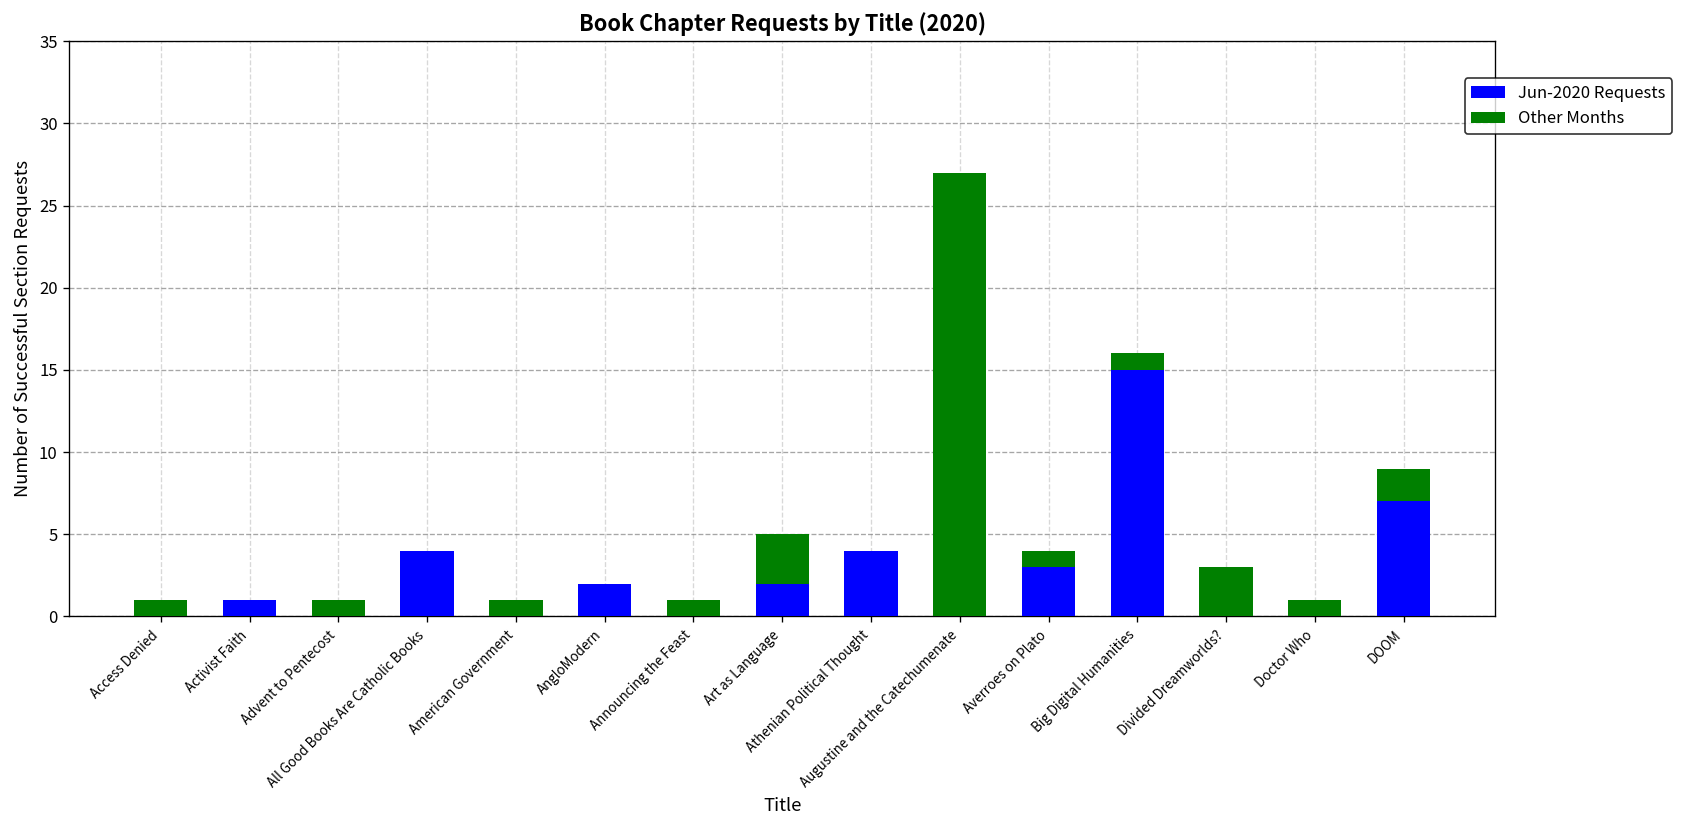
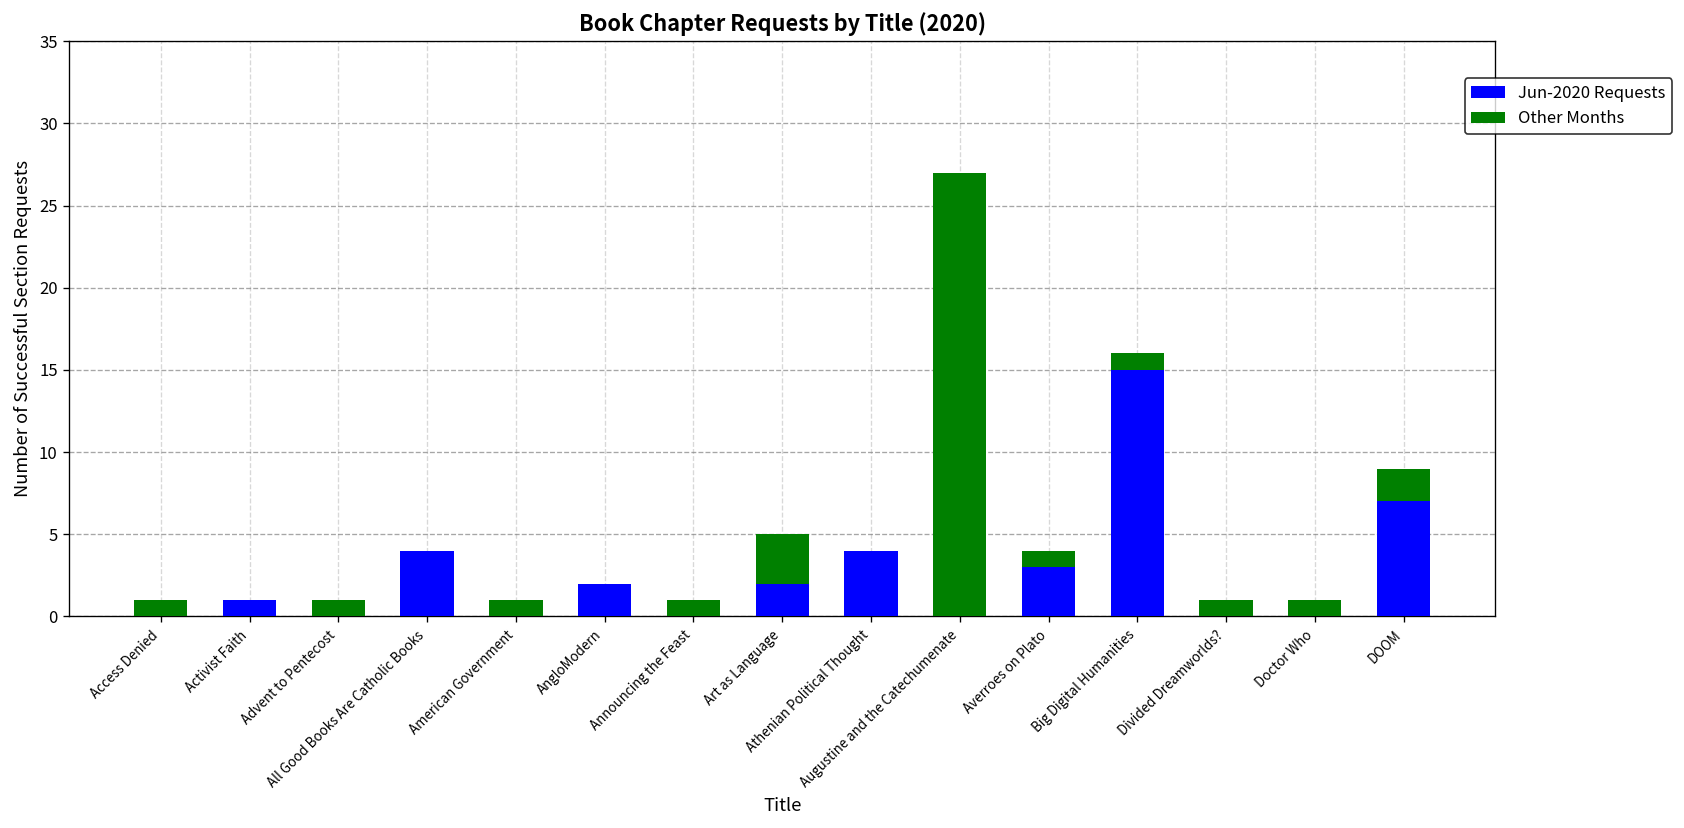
Other Months, Divided Dreamworlds?: 3 -> 1
